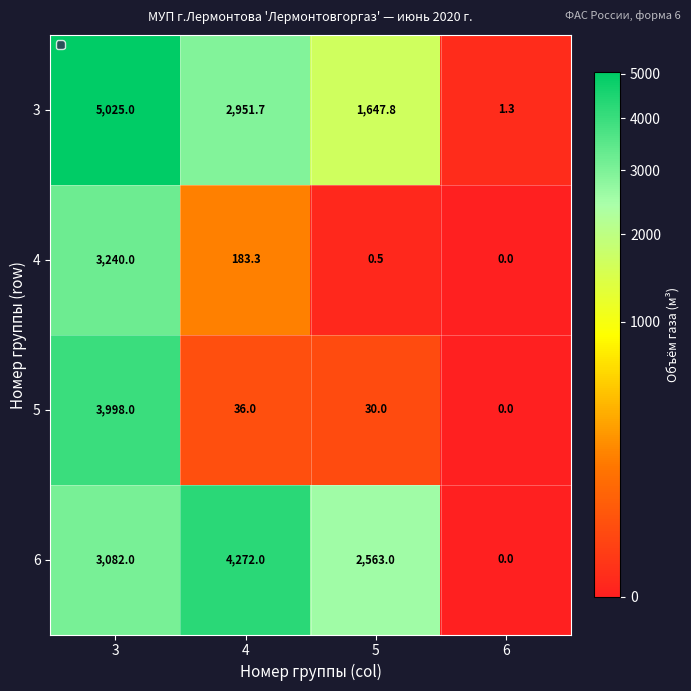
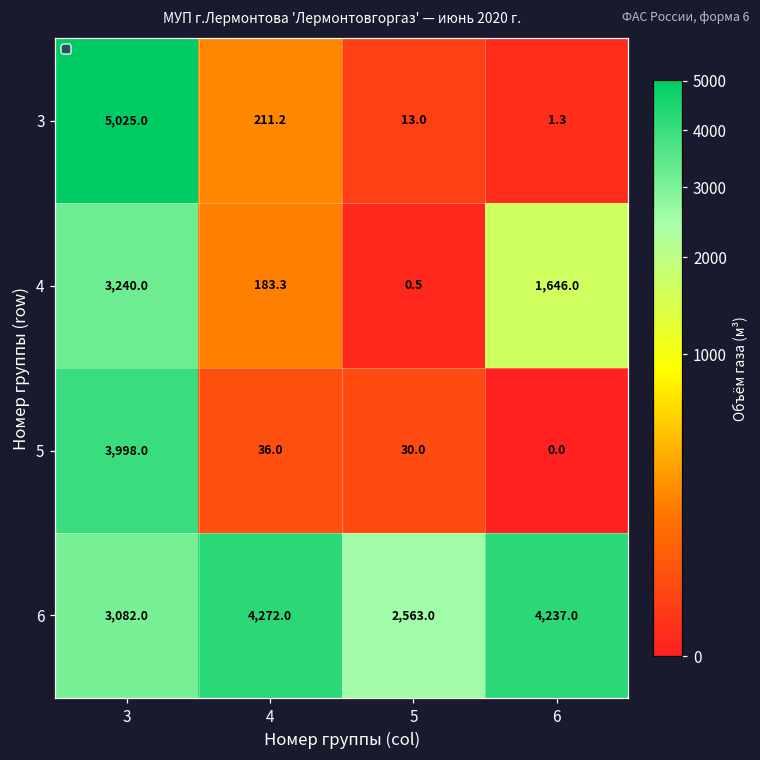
3, 4: 2,951.7 -> 211.2
3, 5: 1,647.8 -> 13.0
4, 6: 0.0 -> 1,646.0
6, 6: 0.0 -> 4,237.0
